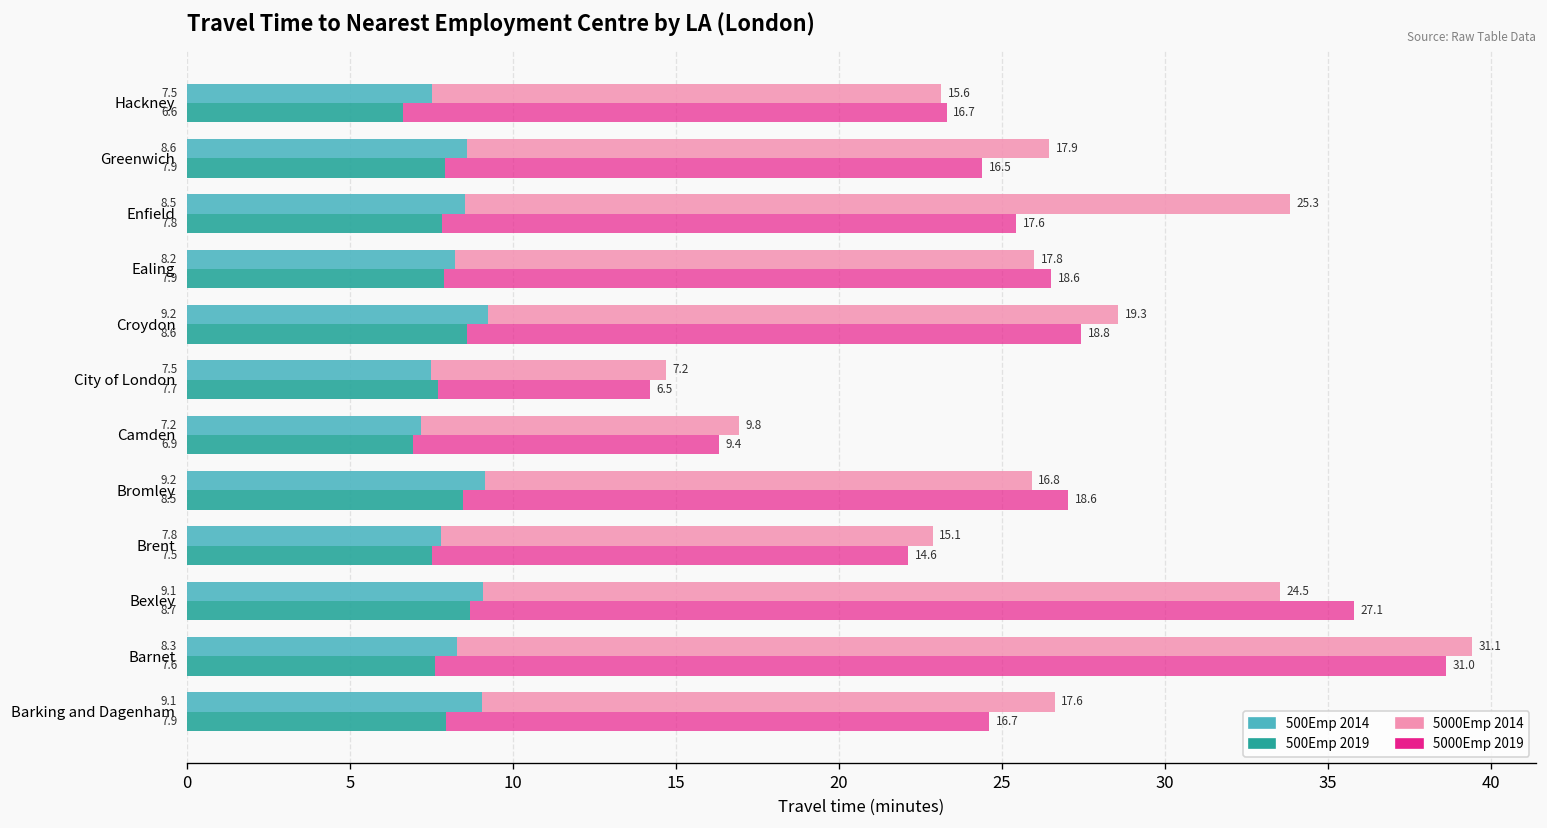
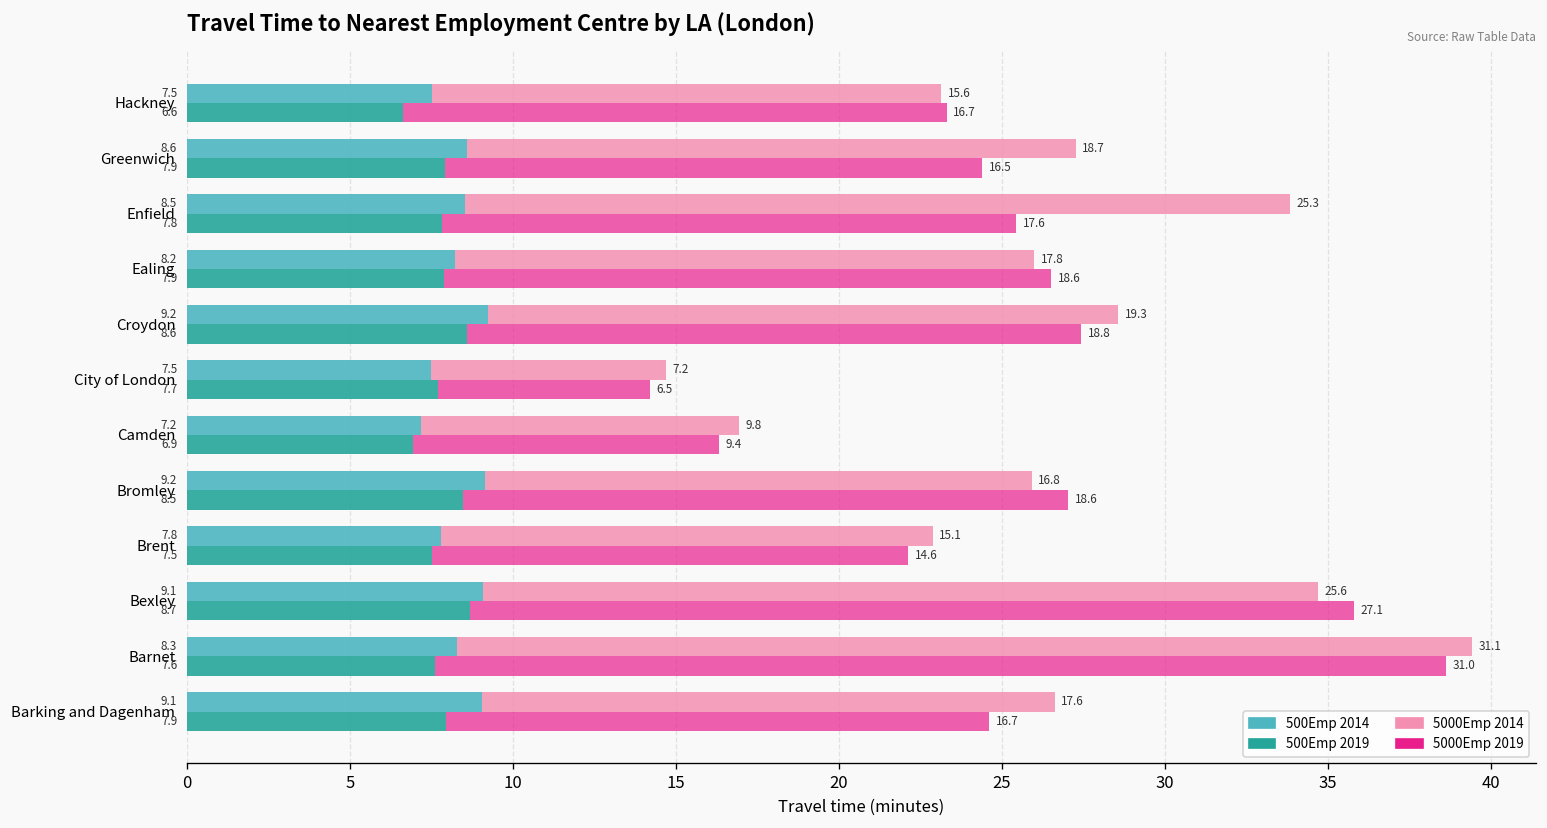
5000Emp 2014, Greenwich: 17.9 -> 18.7
5000Emp 2014, Bexley: 24.5 -> 25.6
